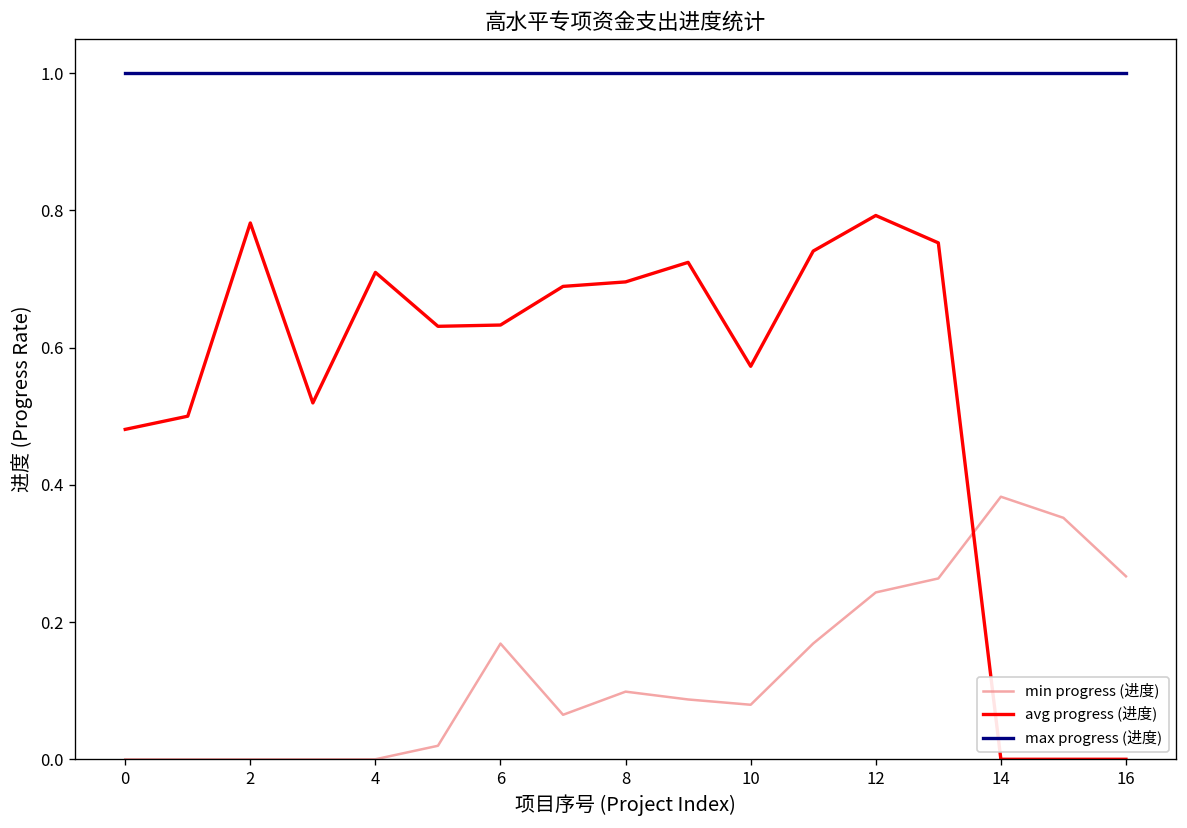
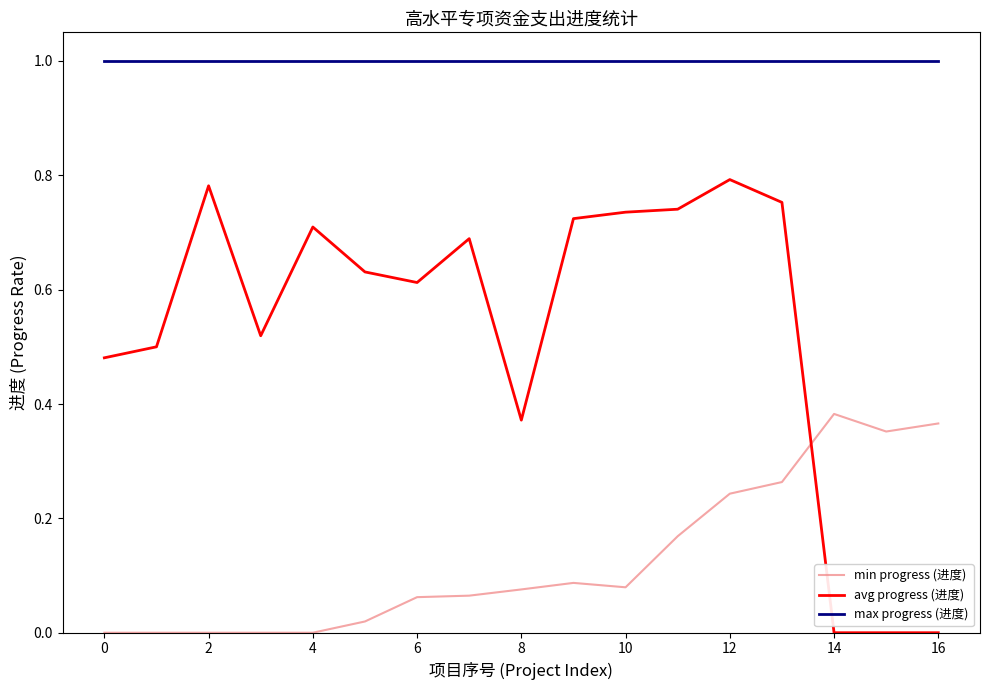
min progress (进度), 6: 0.17 -> 0.06
avg progress (进度), 6: 0.63 -> 0.61
min progress (进度), 8: 0.10 -> 0.08
avg progress (进度), 8: 0.70 -> 0.37
avg progress (进度), 10: 0.57 -> 0.74
min progress (进度), 16: 0.27 -> 0.37
